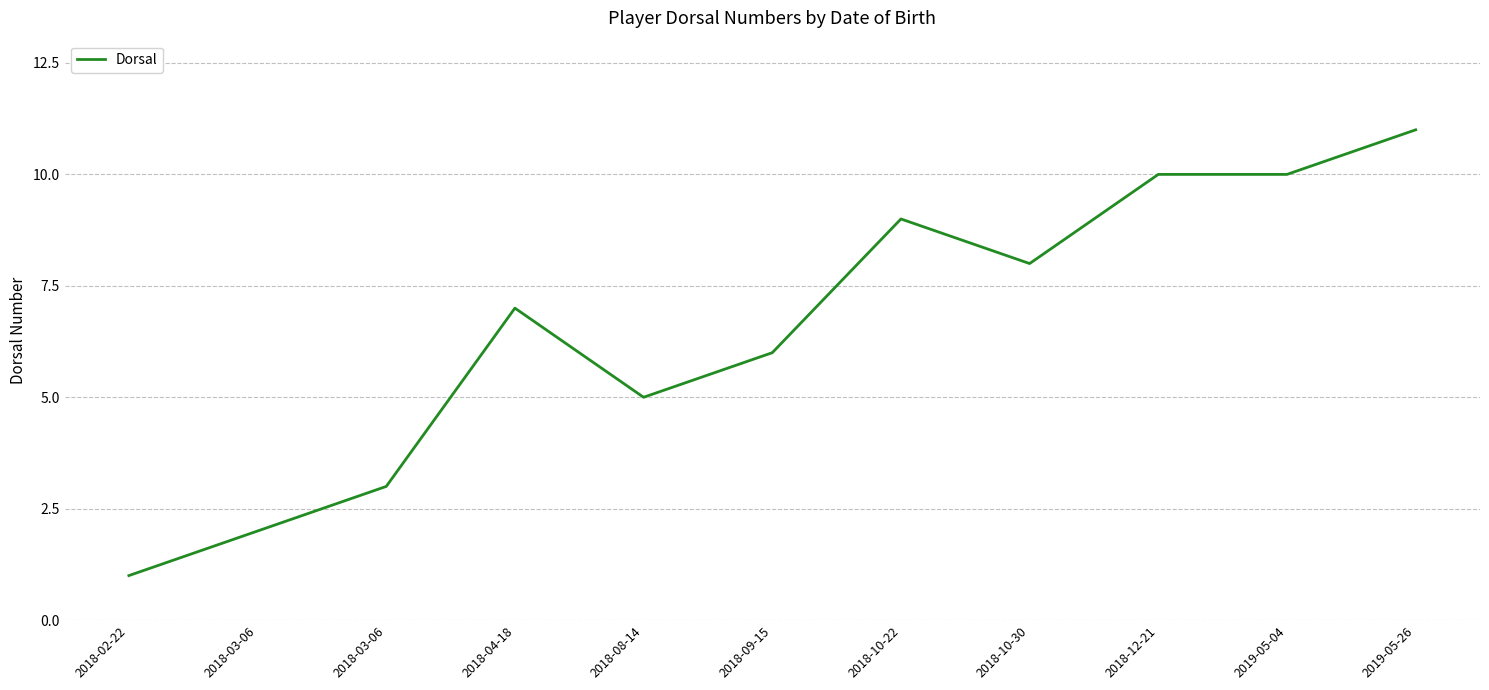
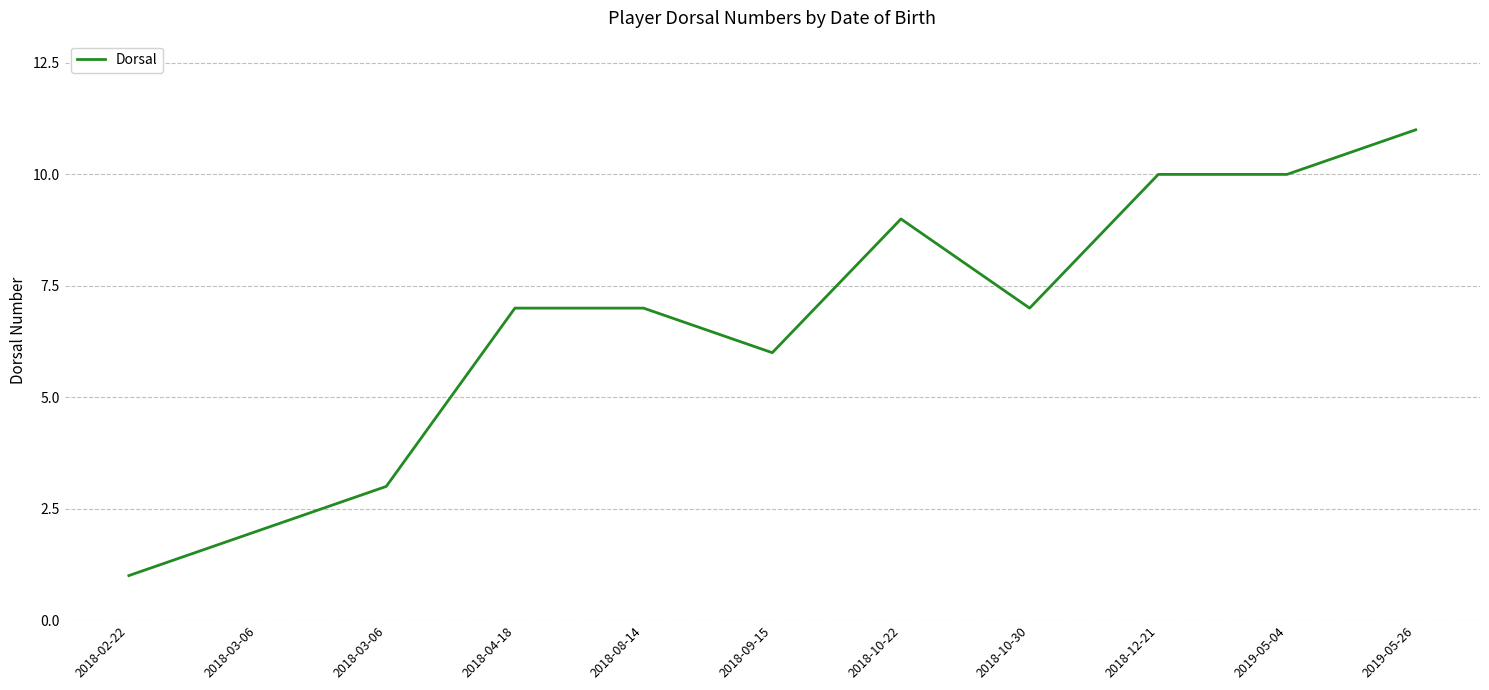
2018-08-14: 5 -> 7
2018-10-30: 8 -> 7
